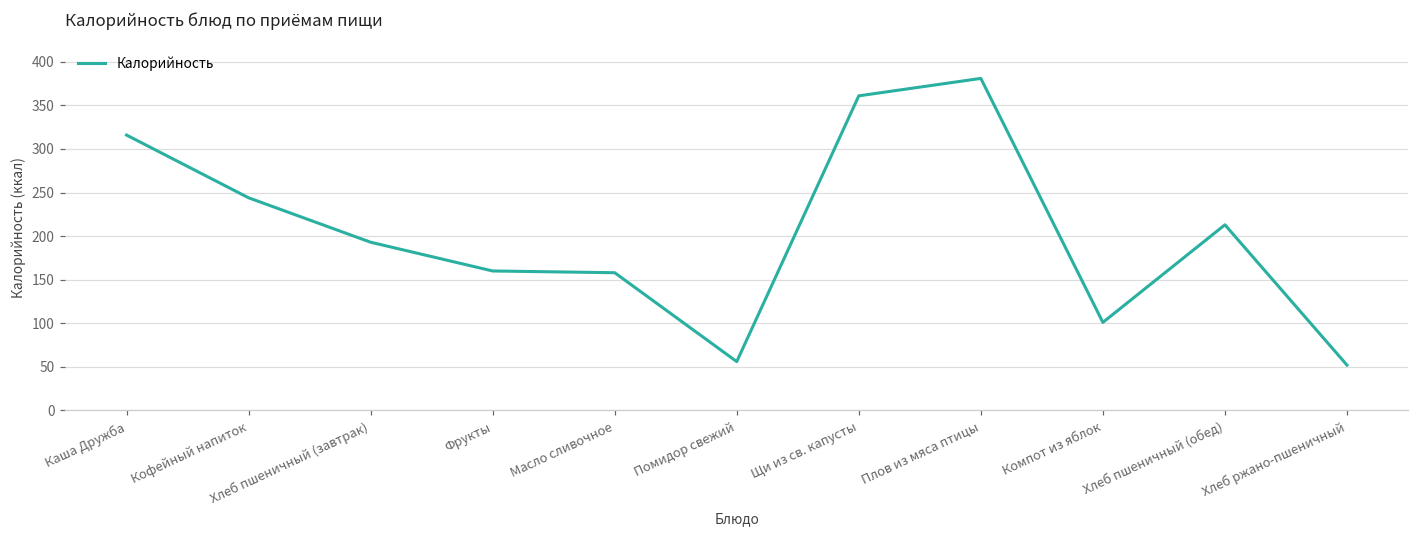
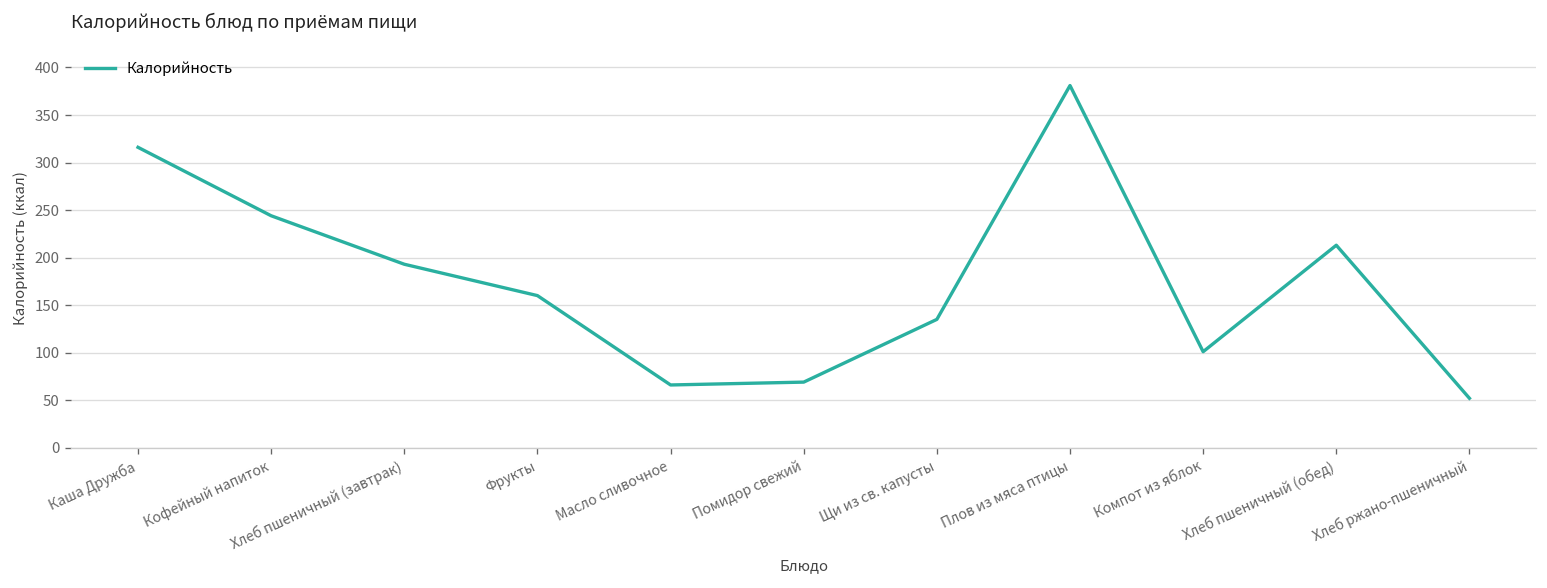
Масло сливочное: 160 -> 70
Помидор свежий: 60 -> 70
Щи из св. капусты: 360 -> 140
